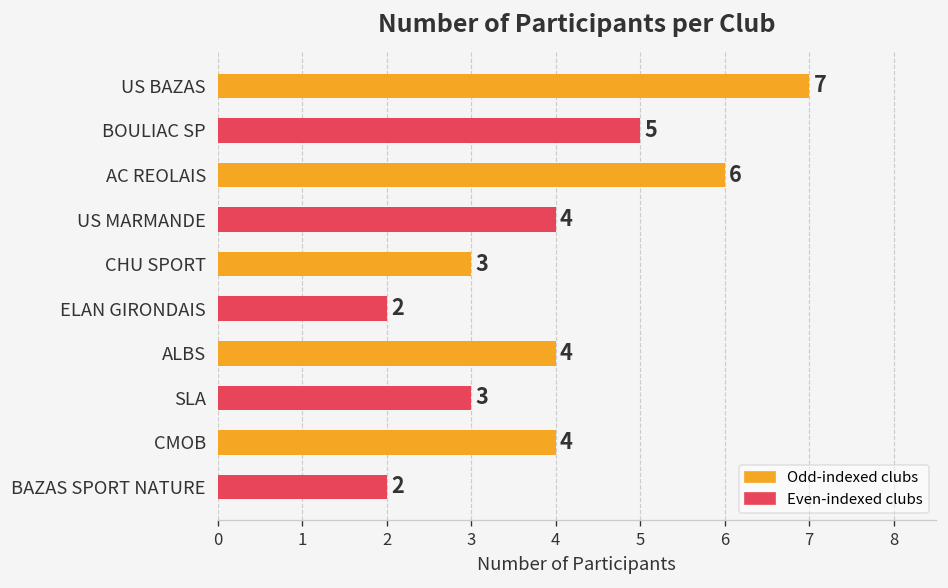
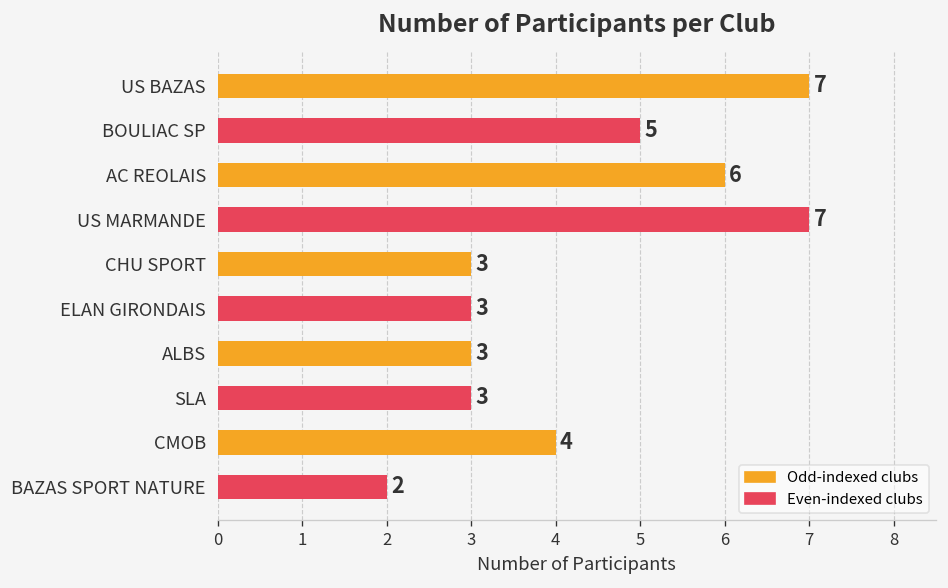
US MARMANDE: 4 -> 7
ELAN GIRONDAIS: 2 -> 3
ALBS: 4 -> 3
